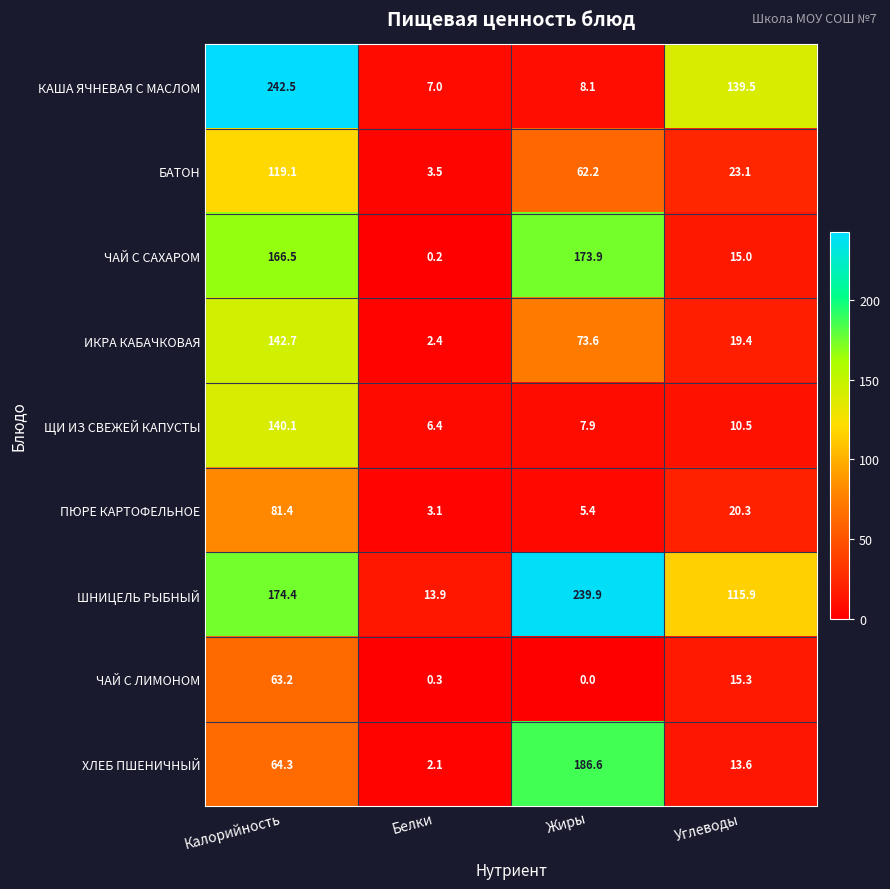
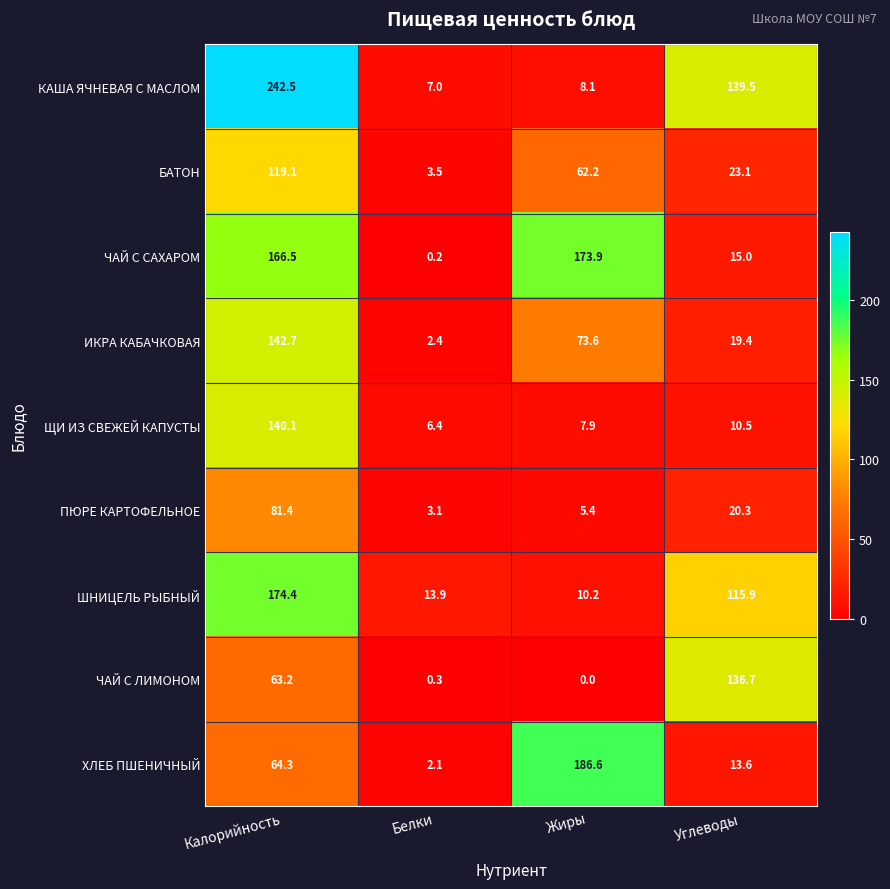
ШНИЦЕЛЬ РЫБНЫЙ, Жиры: 239.9 -> 10.2
ЧАЙ С ЛИМОНОМ, Углеводы: 15.3 -> 136.7
